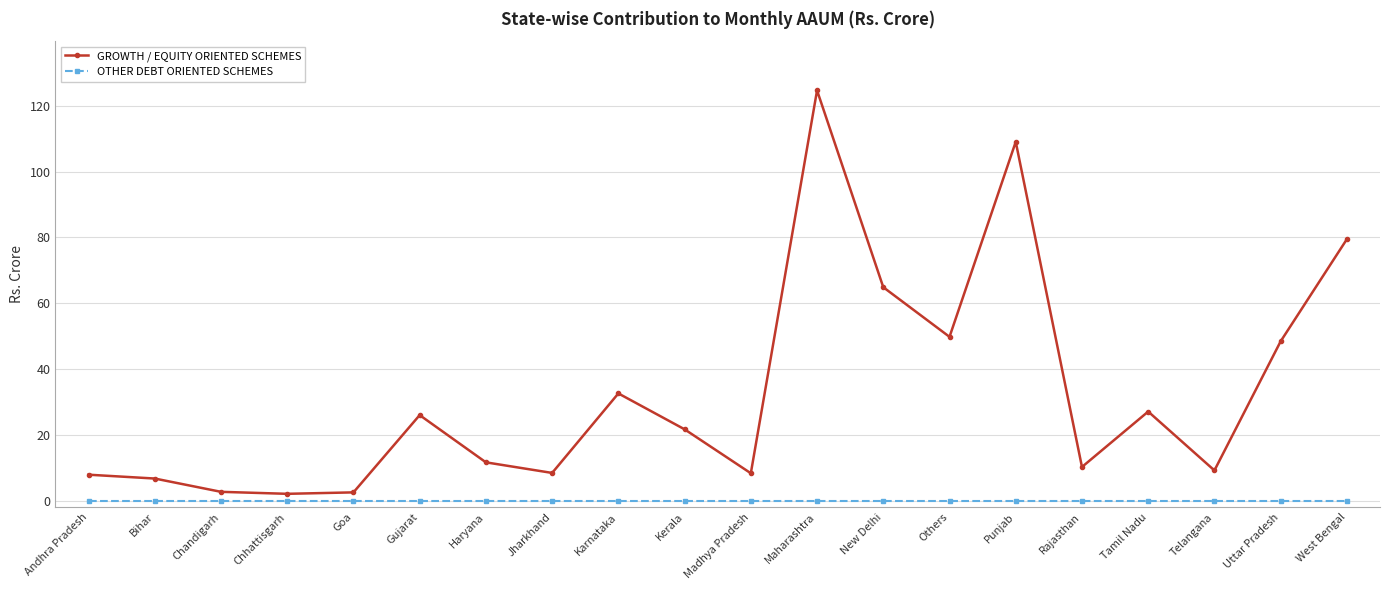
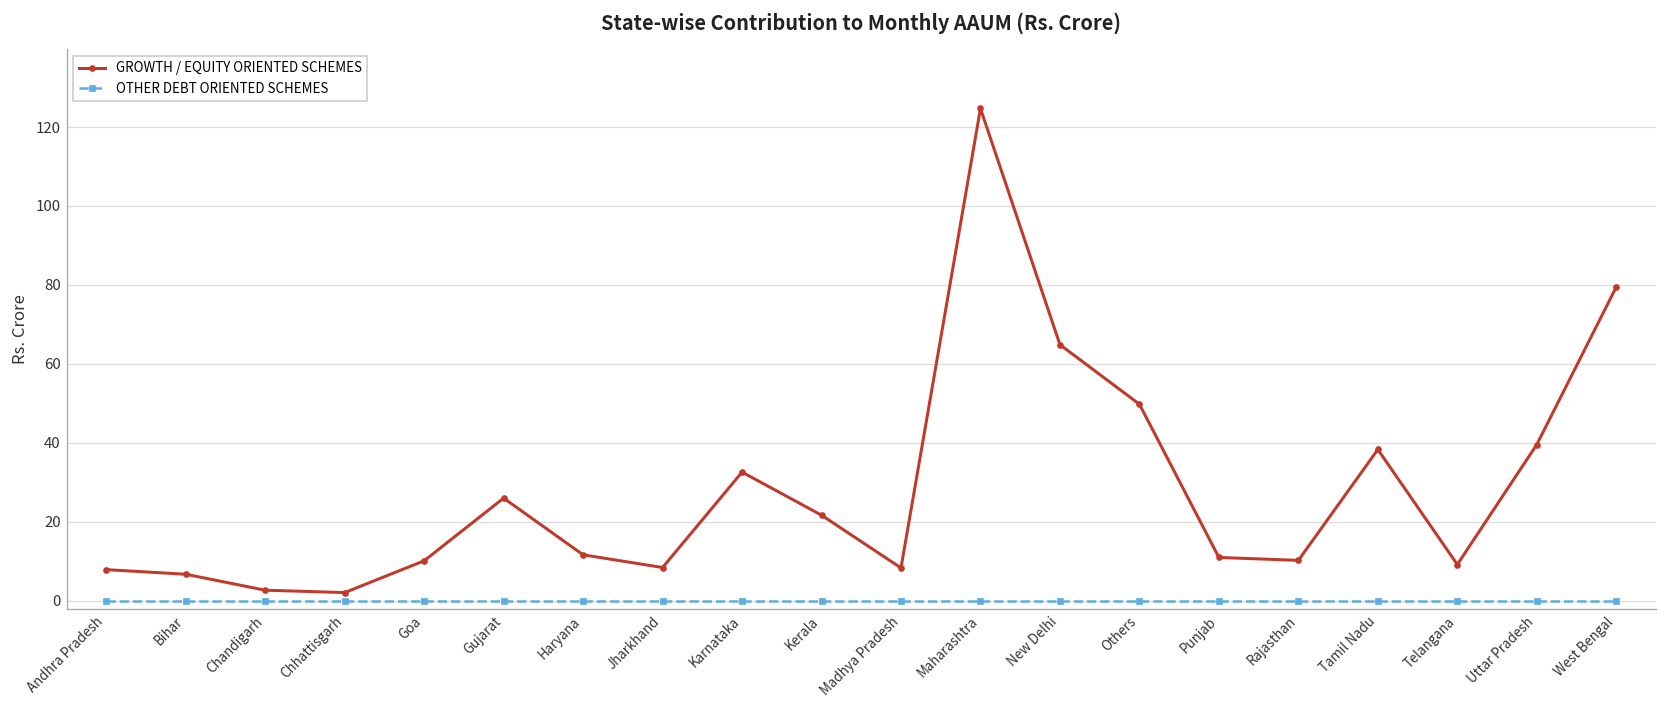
GROWTH / EQUITY ORIENTED SCHEMES, Goa: 3 -> 10
GROWTH / EQUITY ORIENTED SCHEMES, Punjab: 109 -> 11
GROWTH / EQUITY ORIENTED SCHEMES, Tamil Nadu: 27 -> 38
GROWTH / EQUITY ORIENTED SCHEMES, Uttar Pradesh: 48 -> 40
